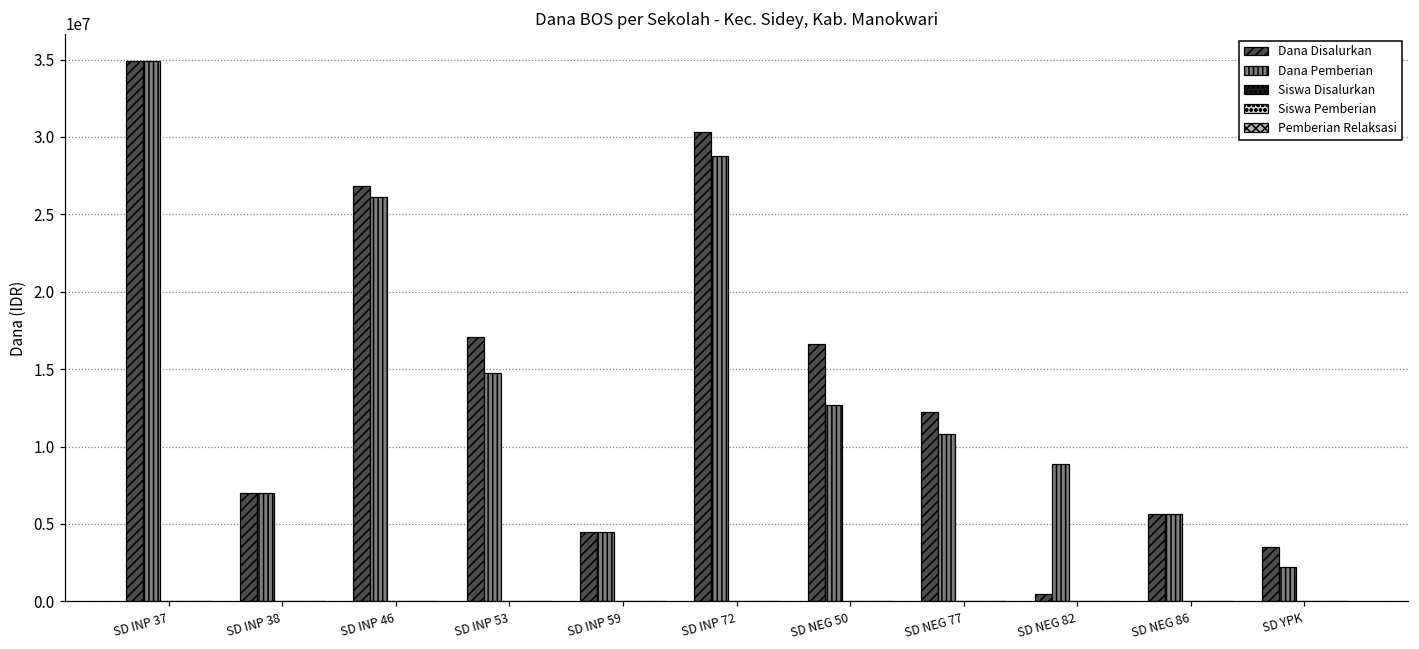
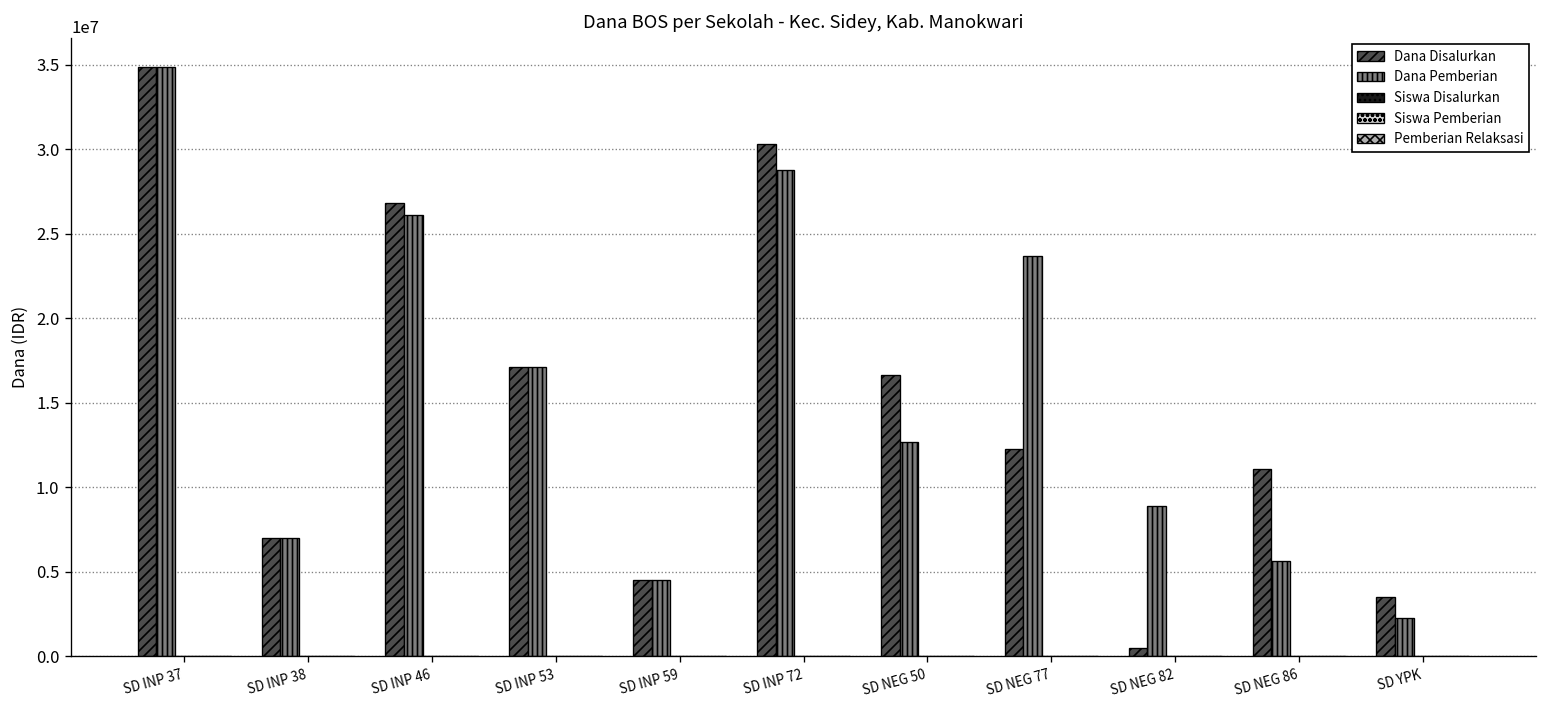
Dana Pemberian, SD INP 53: 14700000 -> 17100000
Dana Pemberian, SD NEG 77: 10800000 -> 23700000
Dana Disalurkan, SD NEG 86: 5600000 -> 11100000
